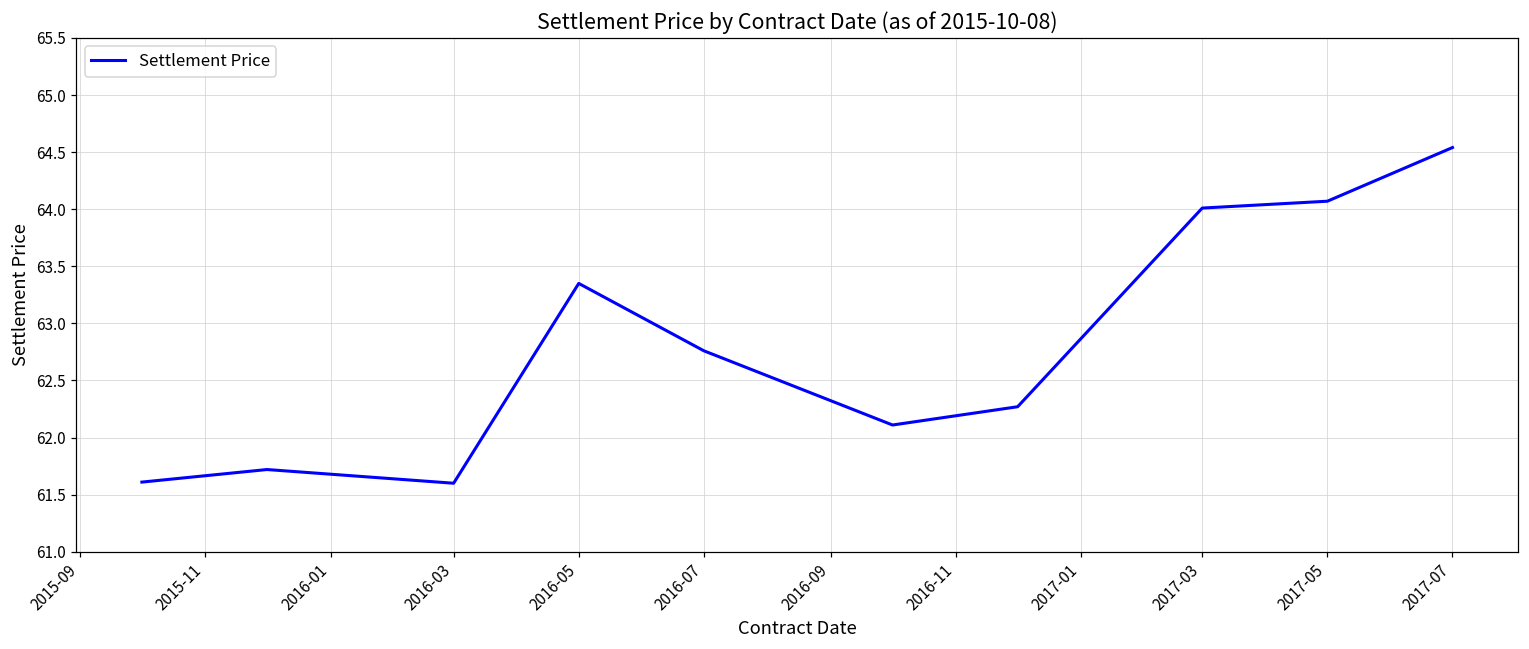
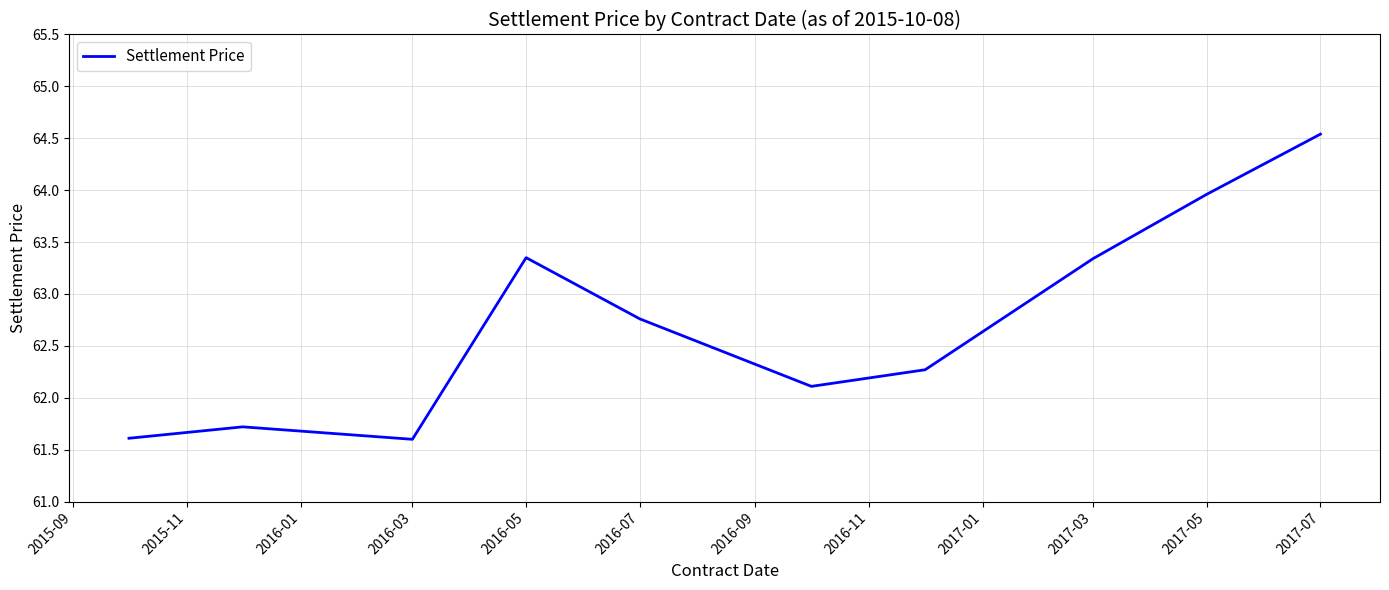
2017-03: 64.01 -> 63.34
2017-05: 64.07 -> 63.96
